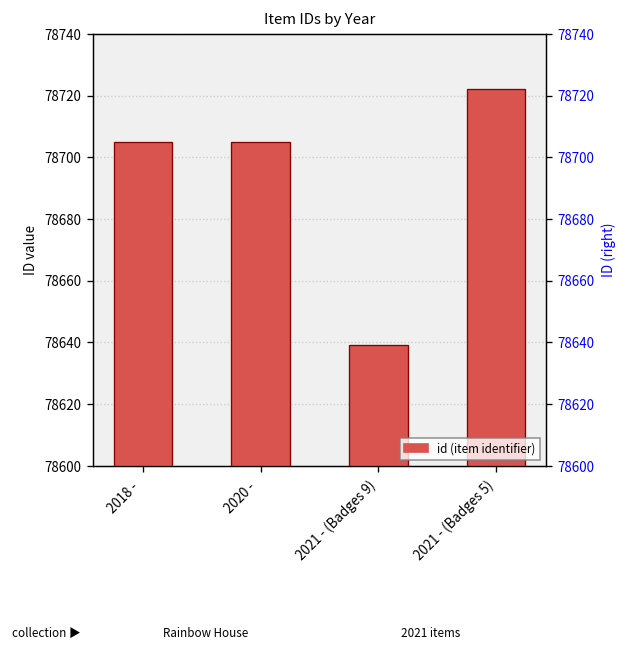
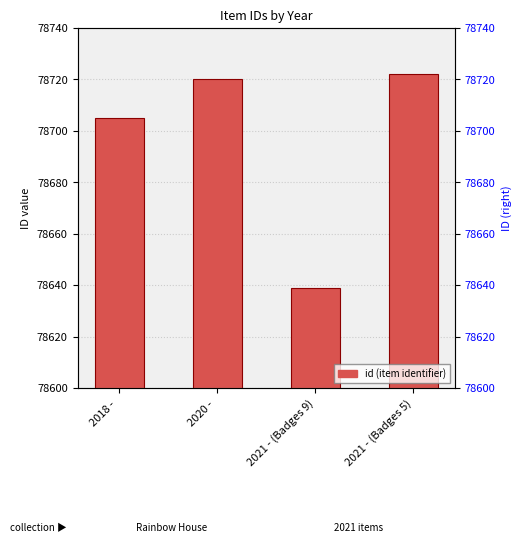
2020 -: 78705 -> 78720
